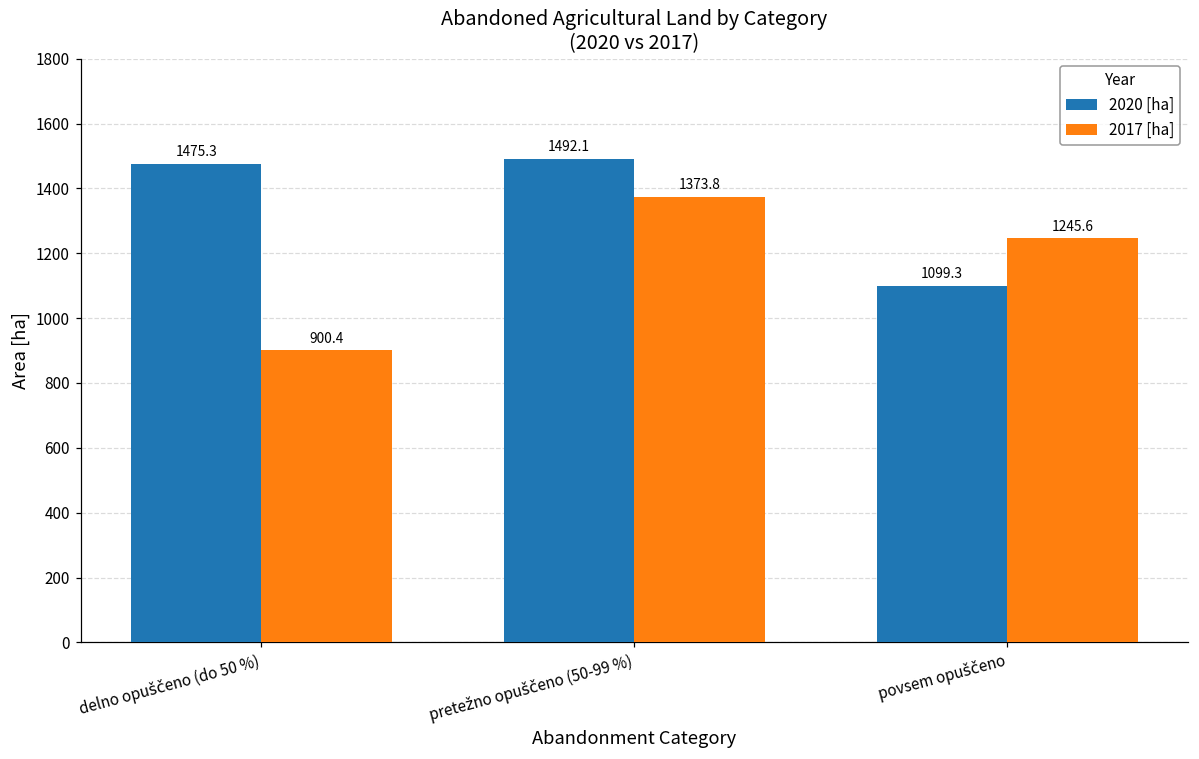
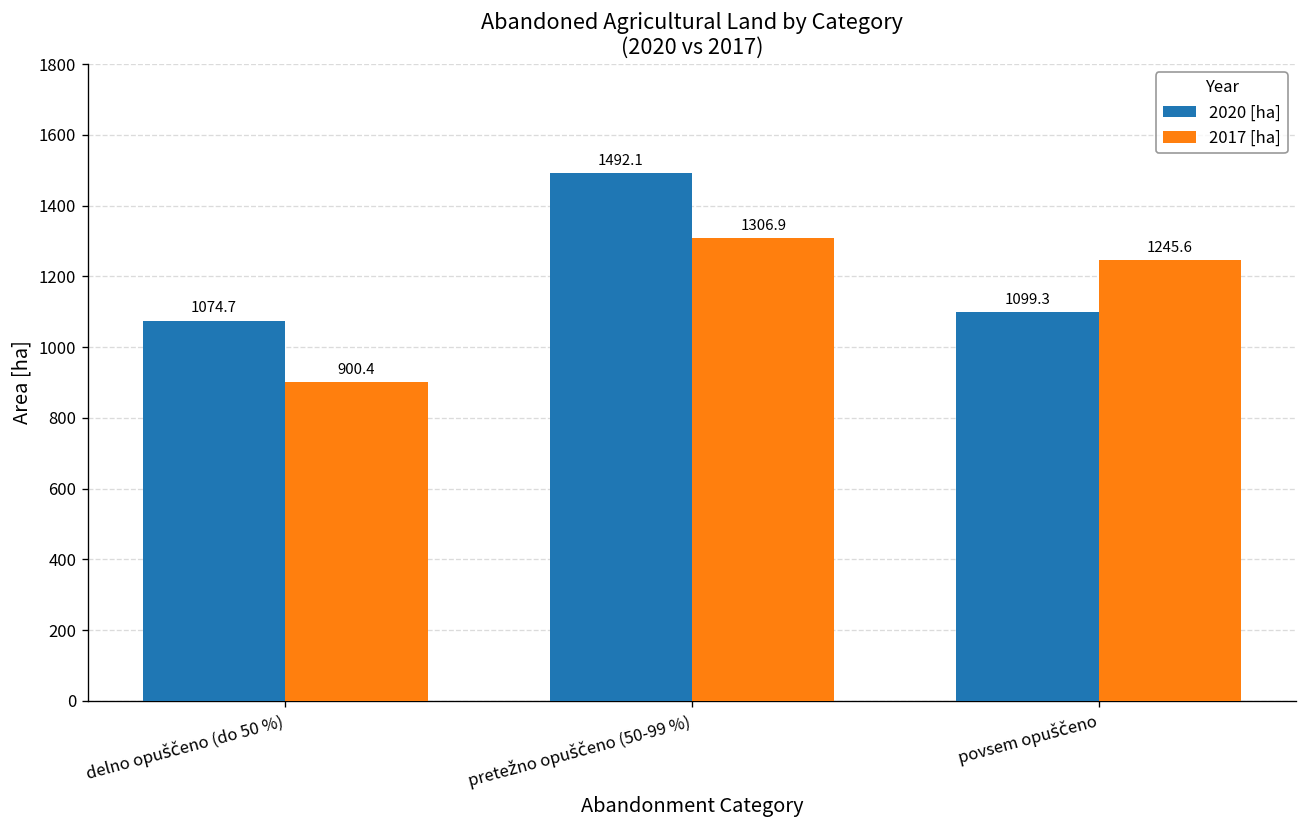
2020 [ha], delno opuščeno (do 50 %): 1475.3 -> 1074.7
2017 [ha], pretežno opuščeno (50-99 %): 1373.8 -> 1306.9
